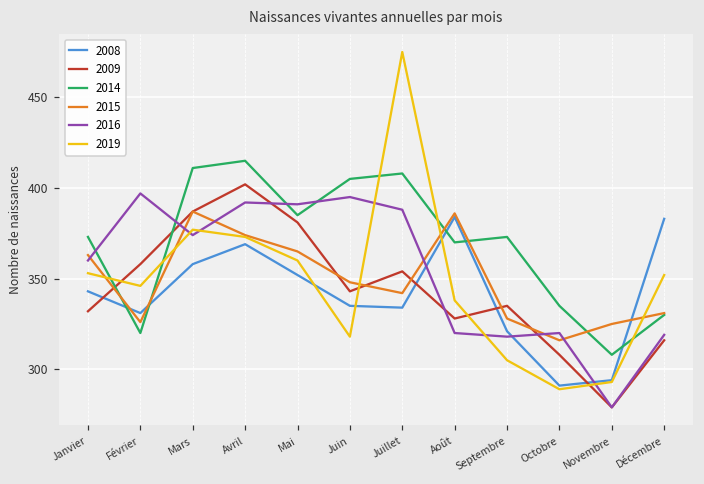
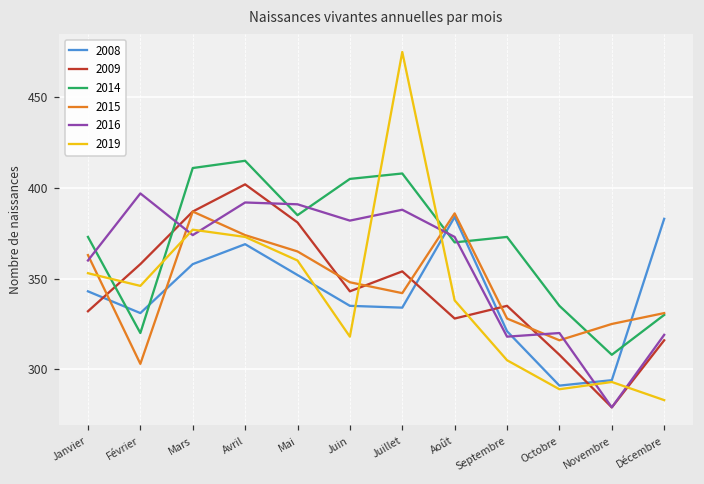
2015, Février: 326 -> 303
2016, Juin: 395 -> 382
2016, Août: 320 -> 373
2019, Décembre: 352 -> 283
